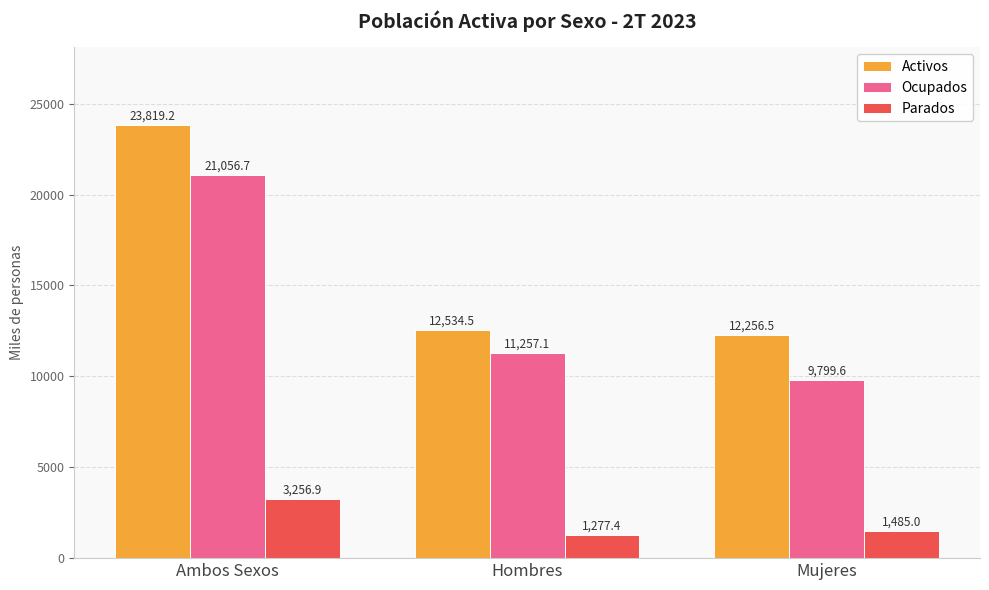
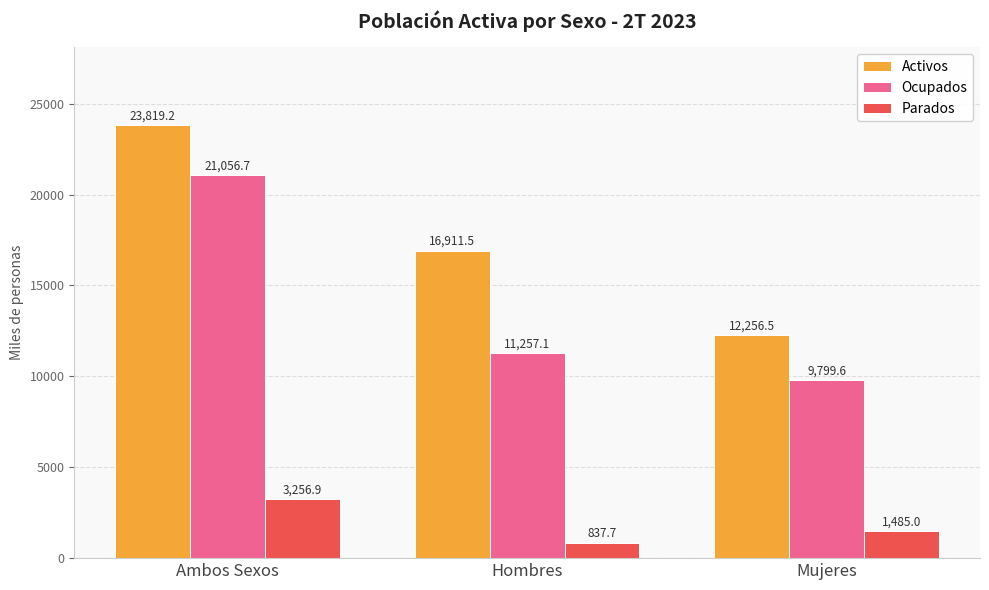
Activos, Hombres: 12,534.5 -> 16,911.5
Parados, Hombres: 1,277.4 -> 837.7
